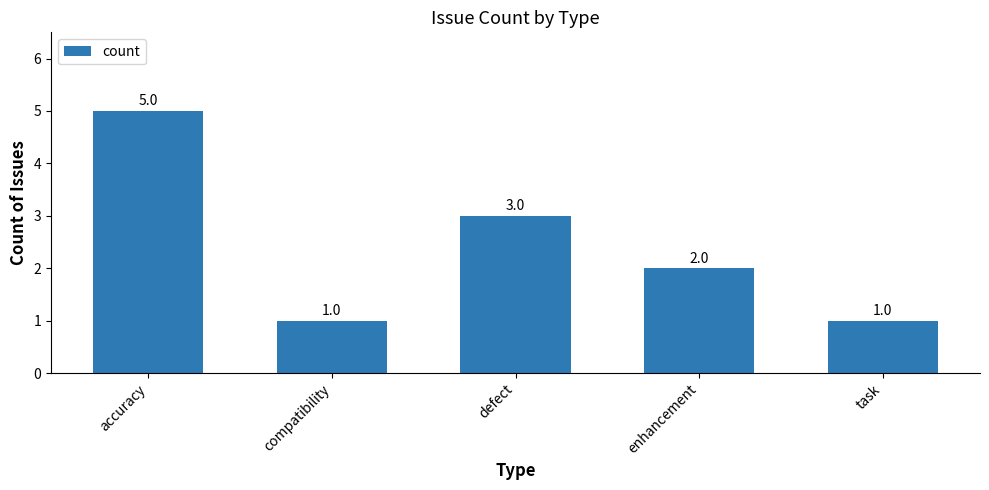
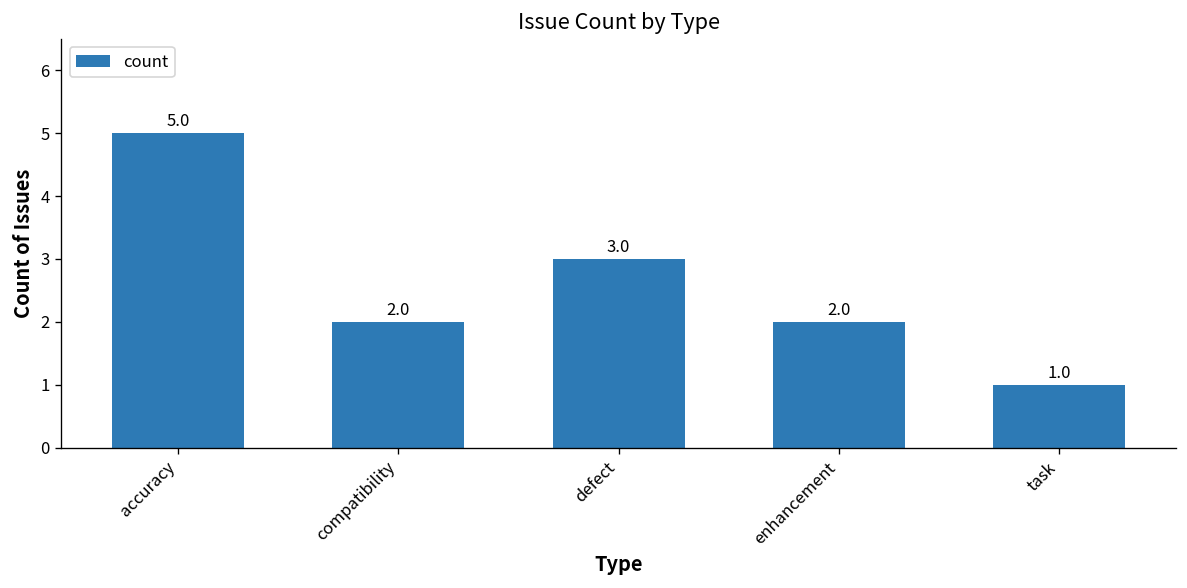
compatibility: 1.0 -> 2.0
